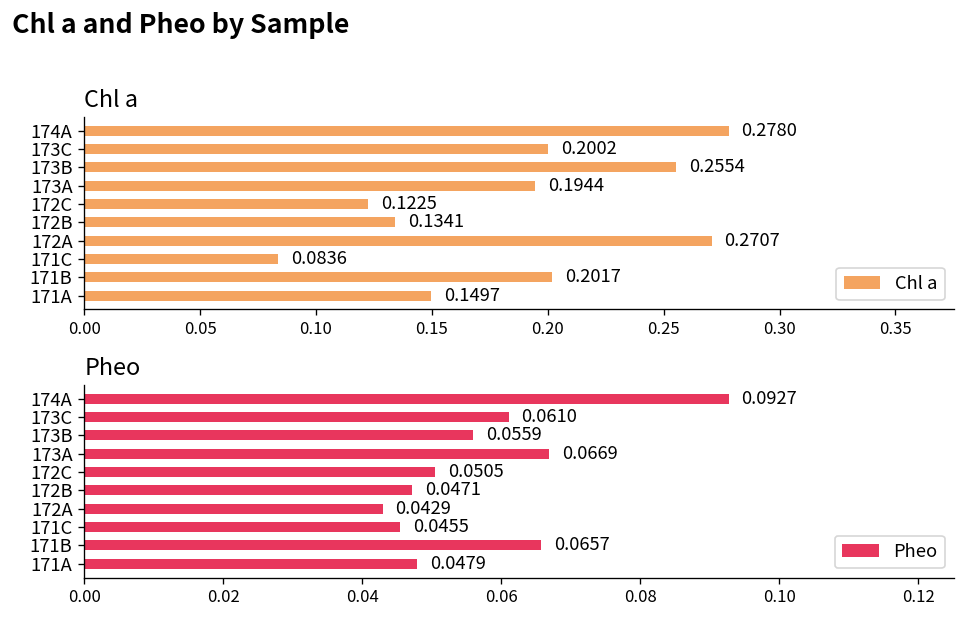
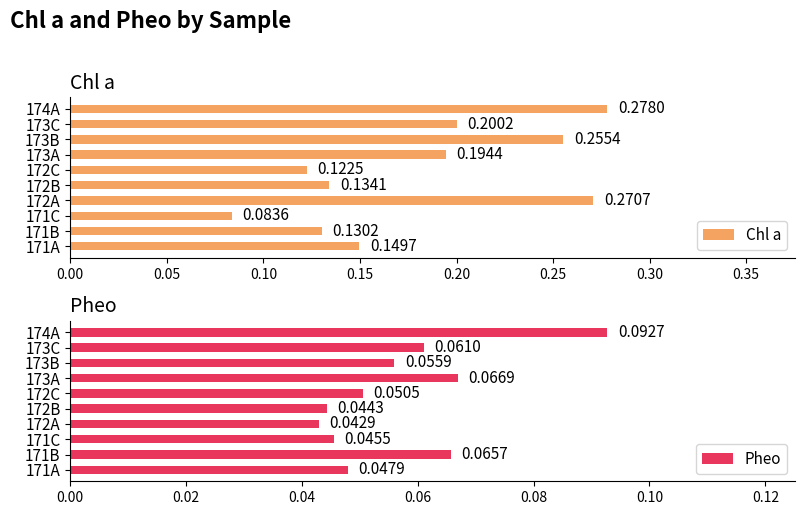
Chl a, 171B: 0.2017 -> 0.1302
Pheo, 172B: 0.0471 -> 0.0443
